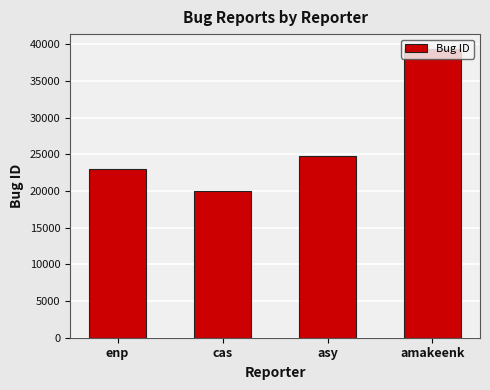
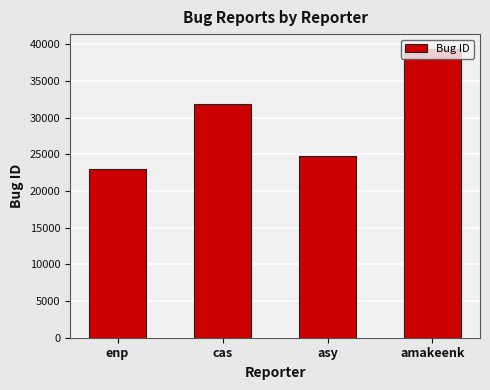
cas: 20000 -> 32000
